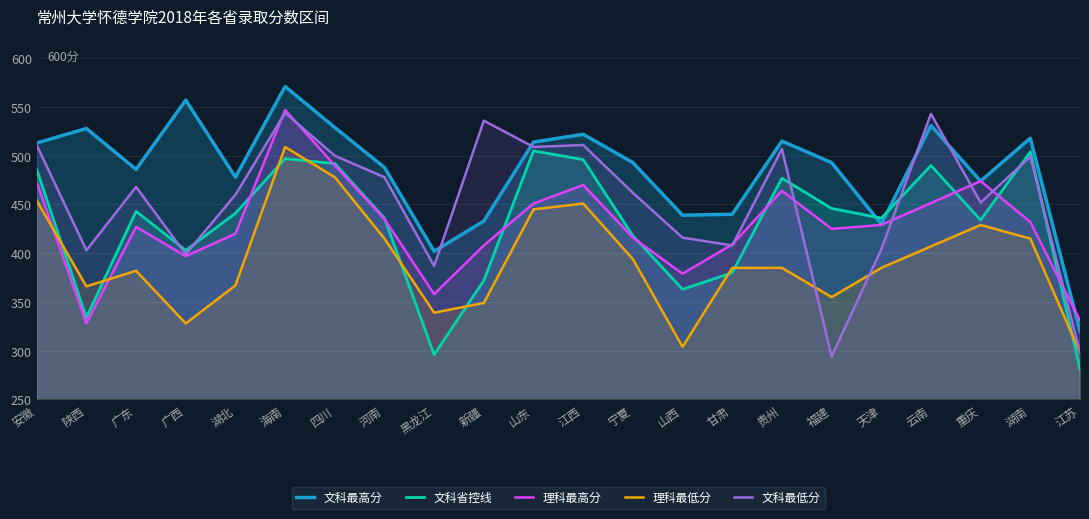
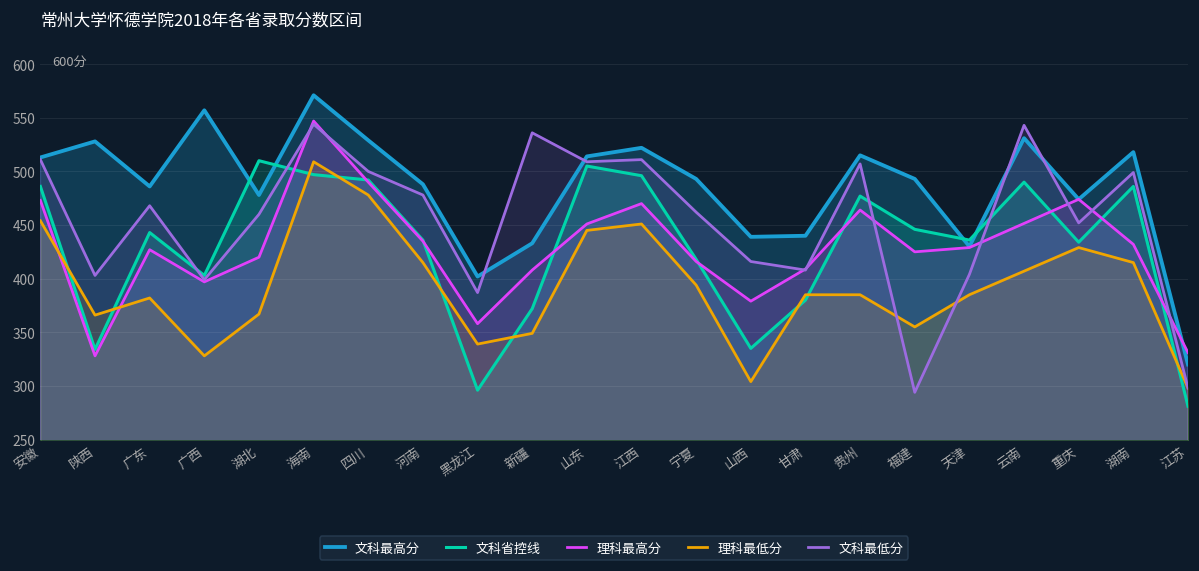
文科省控线, 湖北: 440 -> 510
文科省控线, 山西: 360 -> 340
文科省控线, 湖南: 500 -> 490
